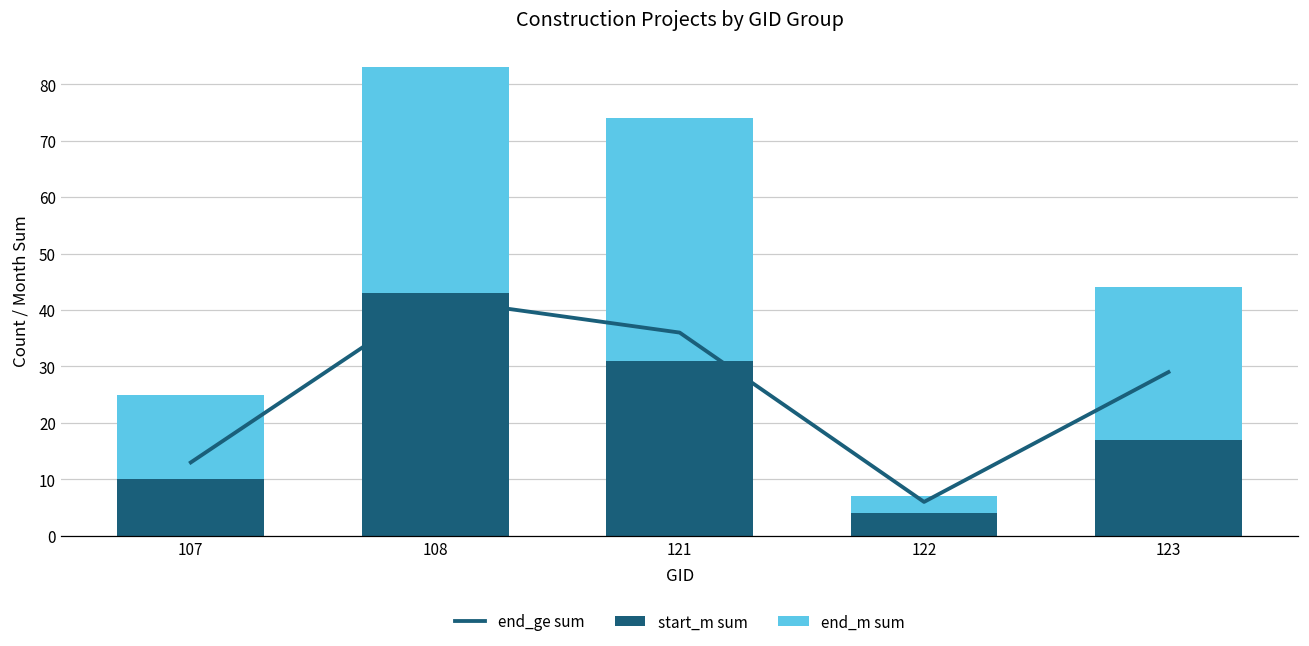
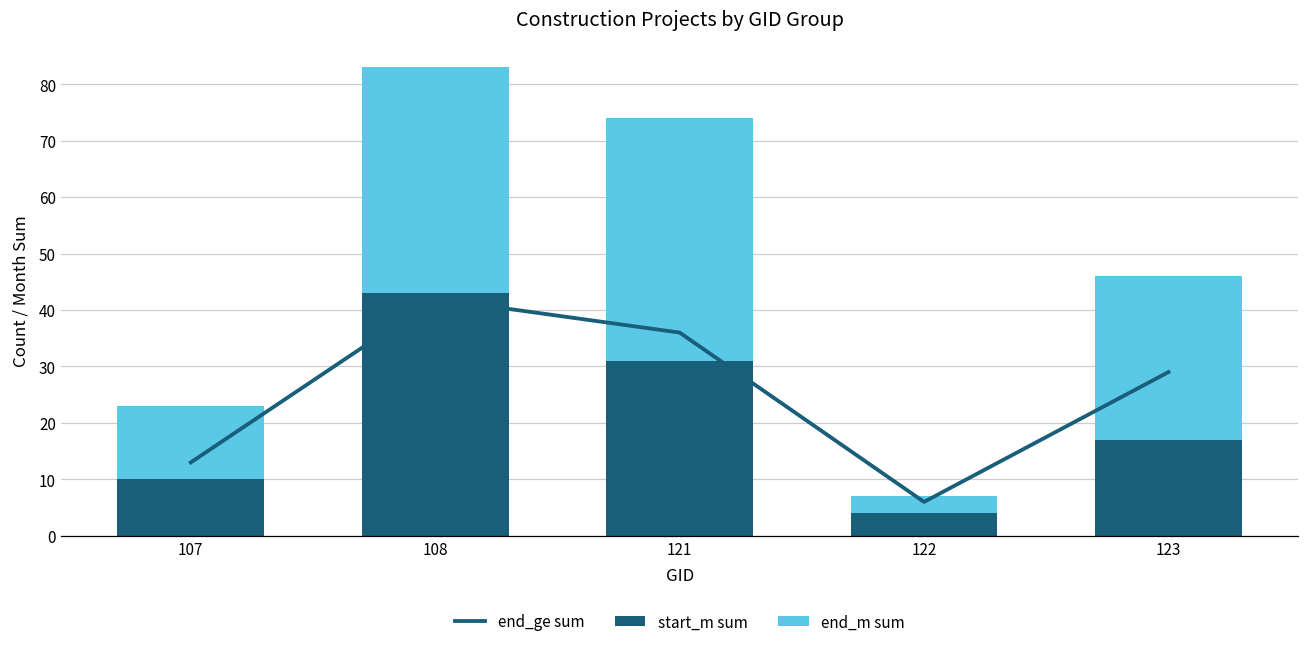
end_m sum, 107: 15 -> 13
end_m sum, 123: 27 -> 29
